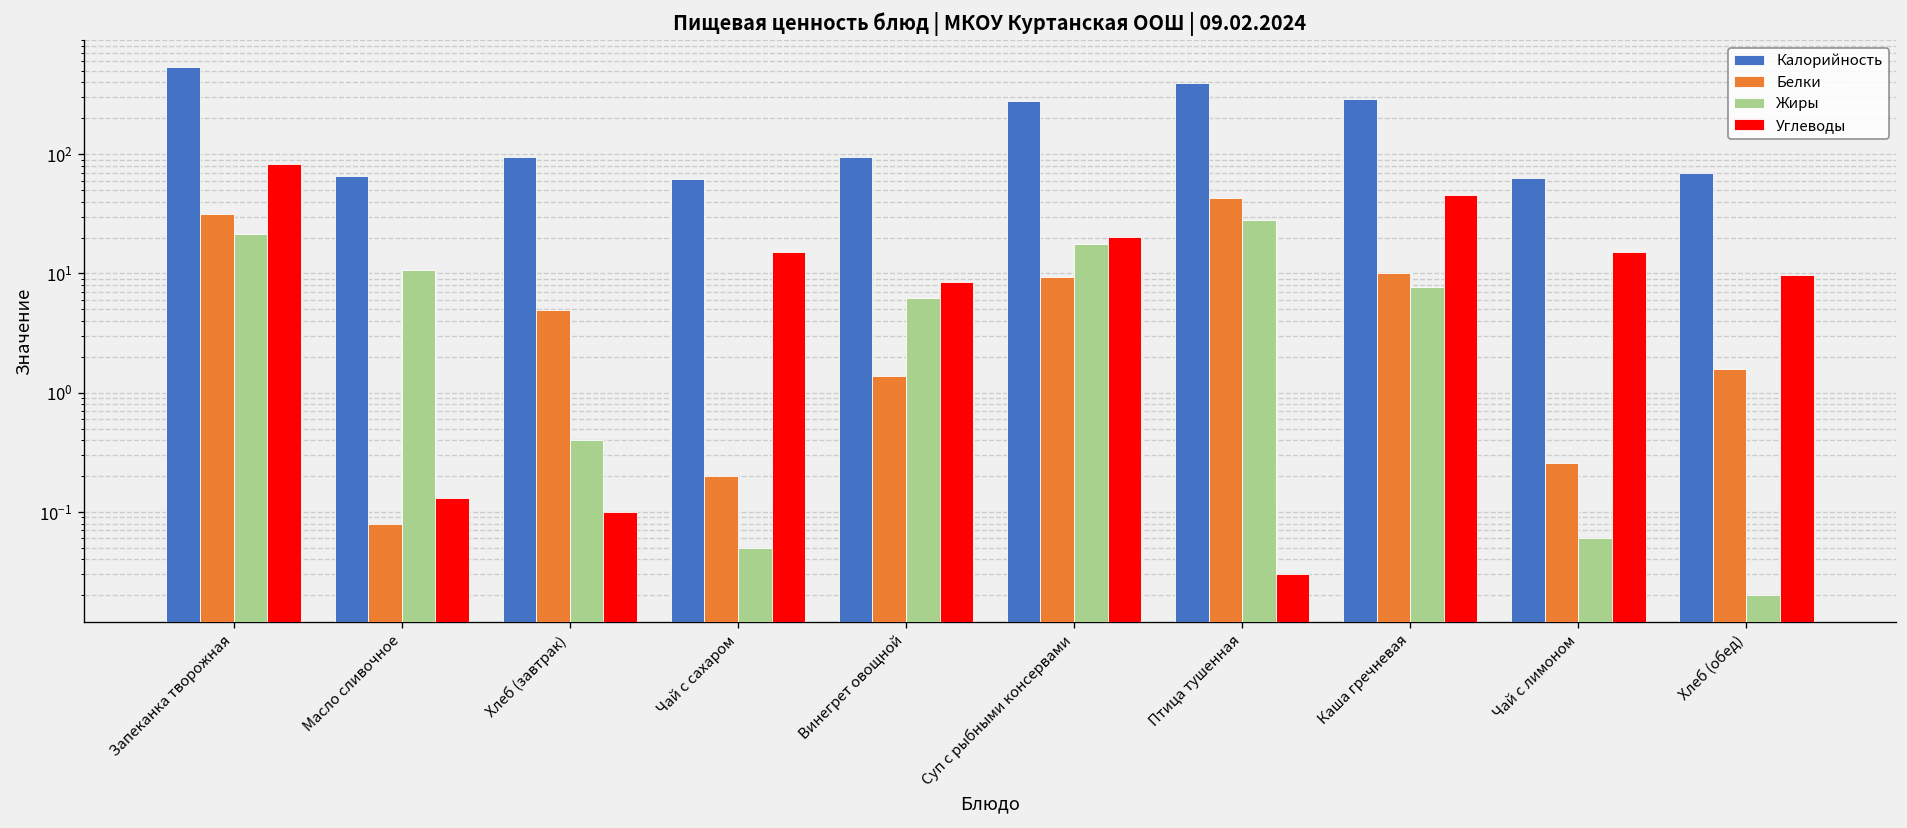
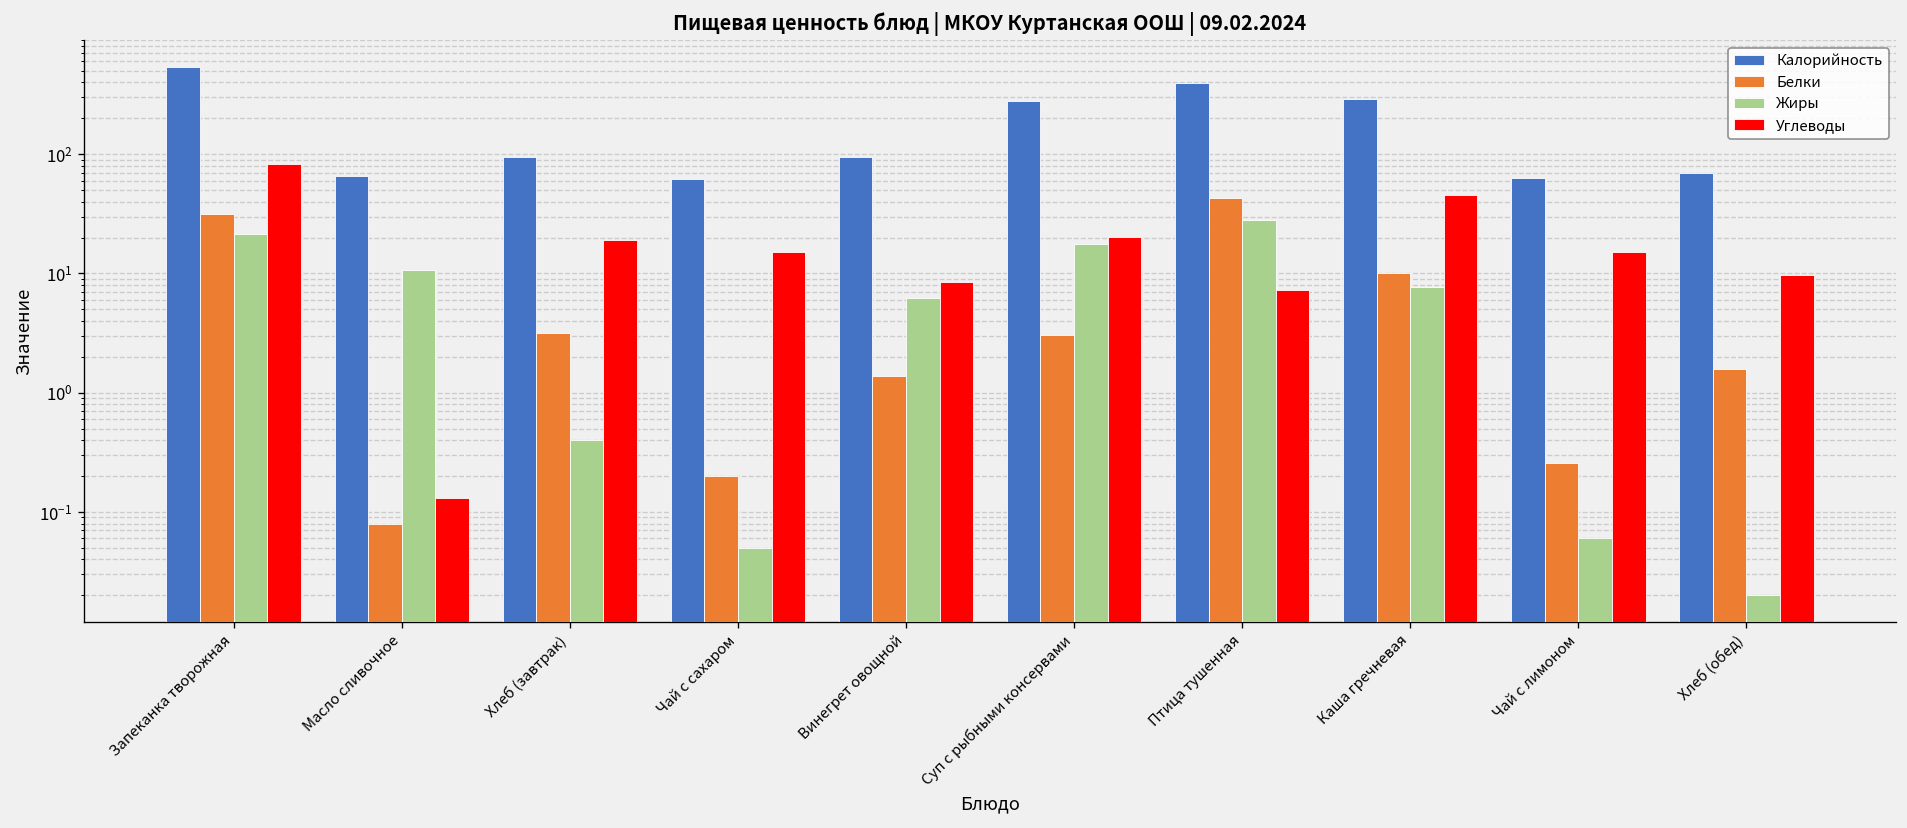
Белки, Хлеб (завтрак): 5 -> 3.2
Углеводы, Хлеб (завтрак): 0.1 -> 19
Белки, Суп с рыбными консервами: 9 -> 3.0
Углеводы, Птица тушенная: 0.03 -> 7
